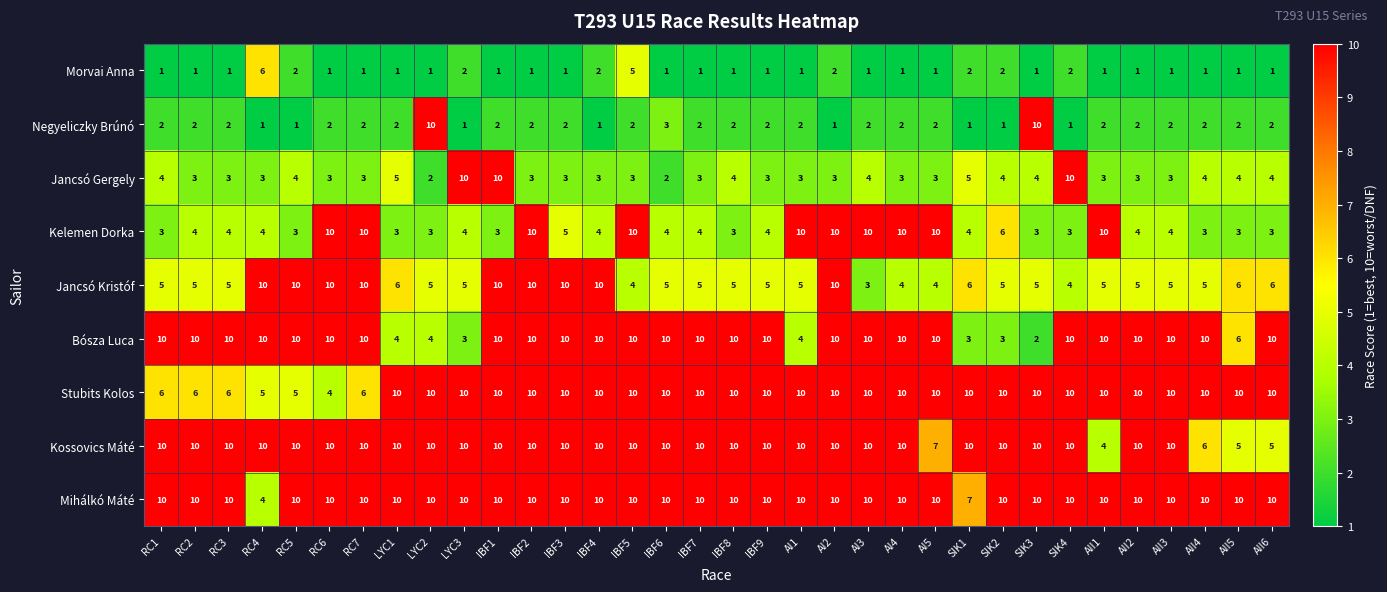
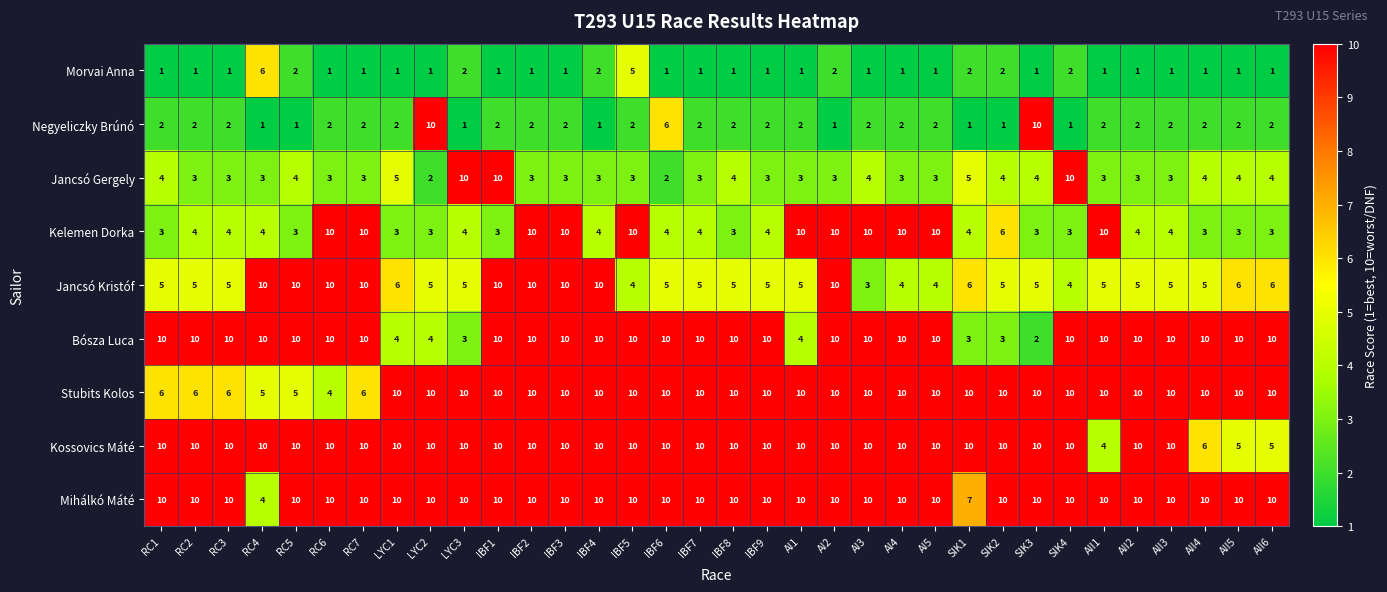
Negyeliczky Brúnó, IBF6: 3 -> 6
Kelemen Dorka, IBF3: 5 -> 10
Bósza Luca, AII5: 6 -> 10
Kossovics Máté, AI5: 7 -> 10
